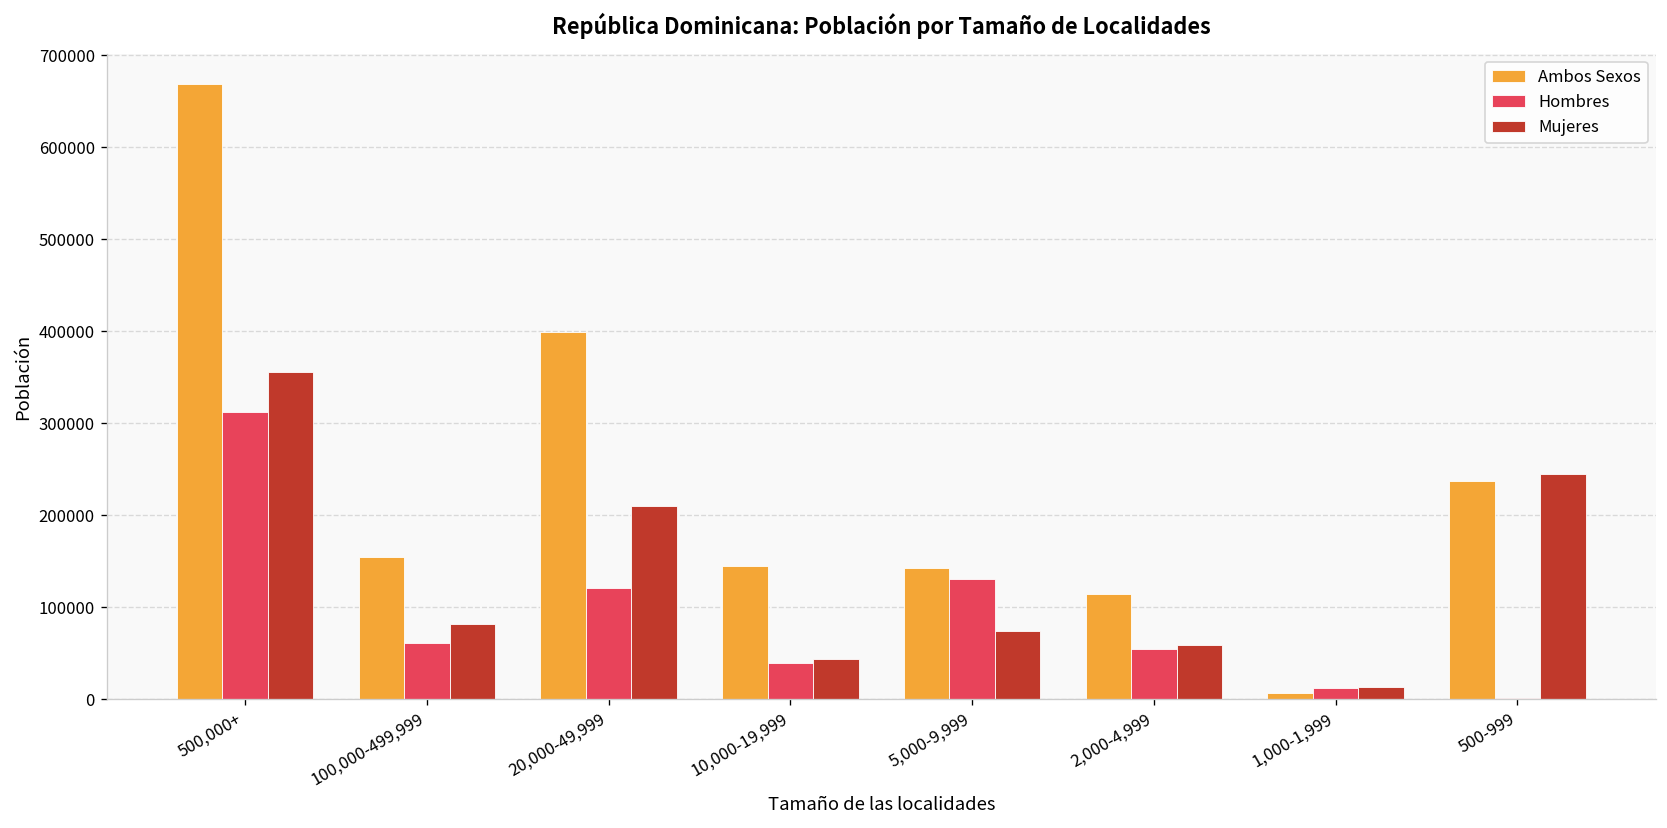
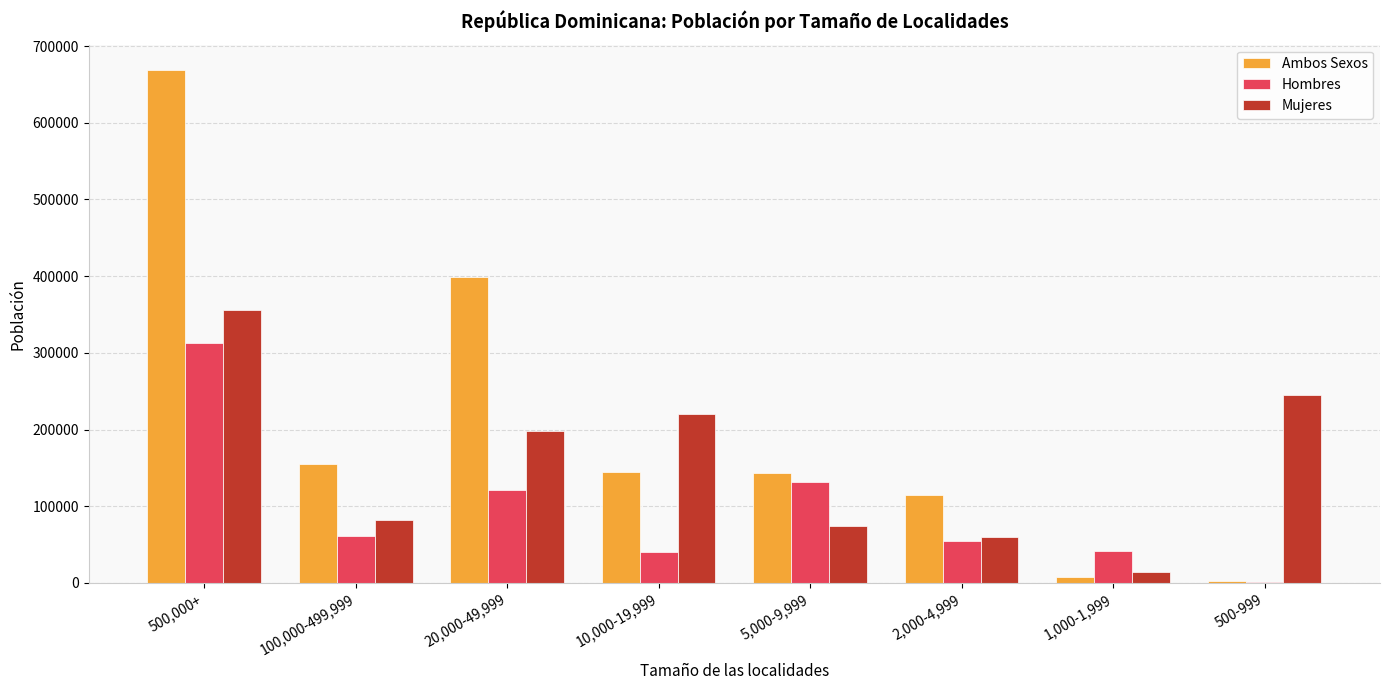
Mujeres, 20,000-49,999: 210000 -> 200000
Mujeres, 10,000-19,999: 40000 -> 220000
Hombres, 1,000-1,999: 10000 -> 40000
Ambos Sexos, 500-999: 240000 -> 0
